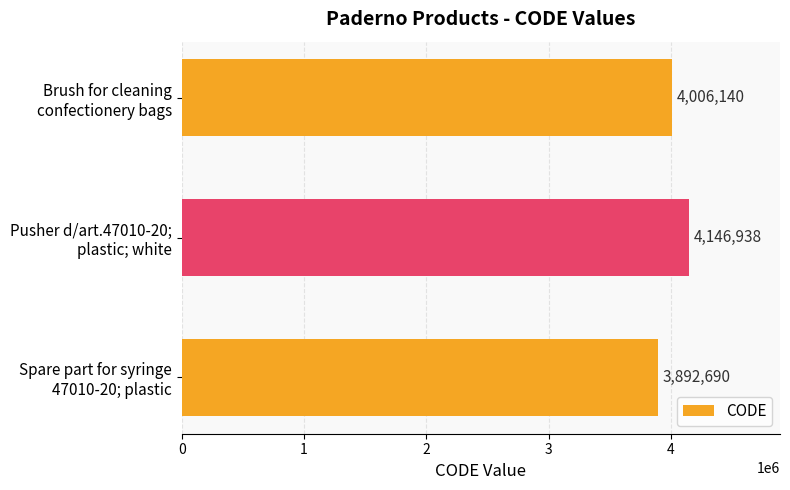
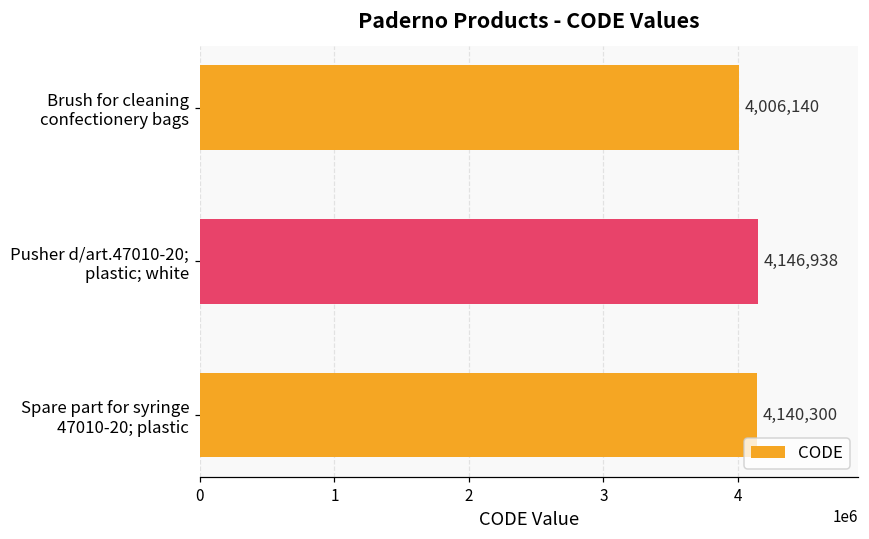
Spare part for syringe 47010-20; plastic: 3,892,690 -> 4,140,300
